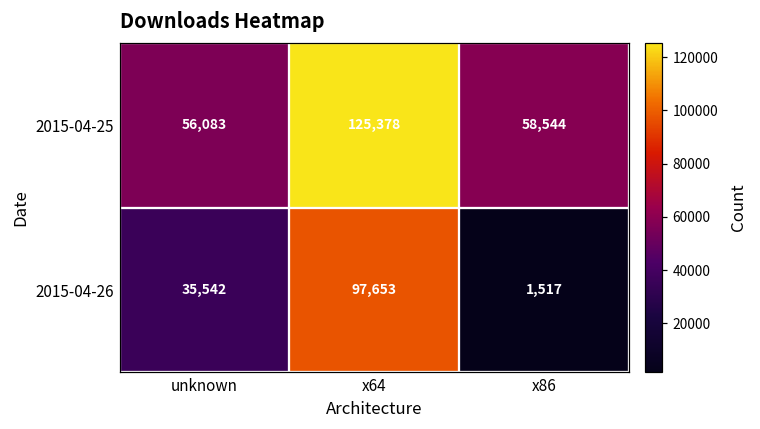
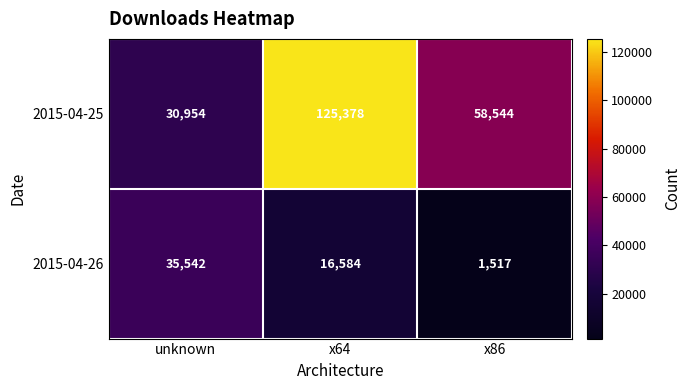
2015-04-25, unknown: 56,083 -> 30,954
2015-04-26, x64: 97,653 -> 16,584
